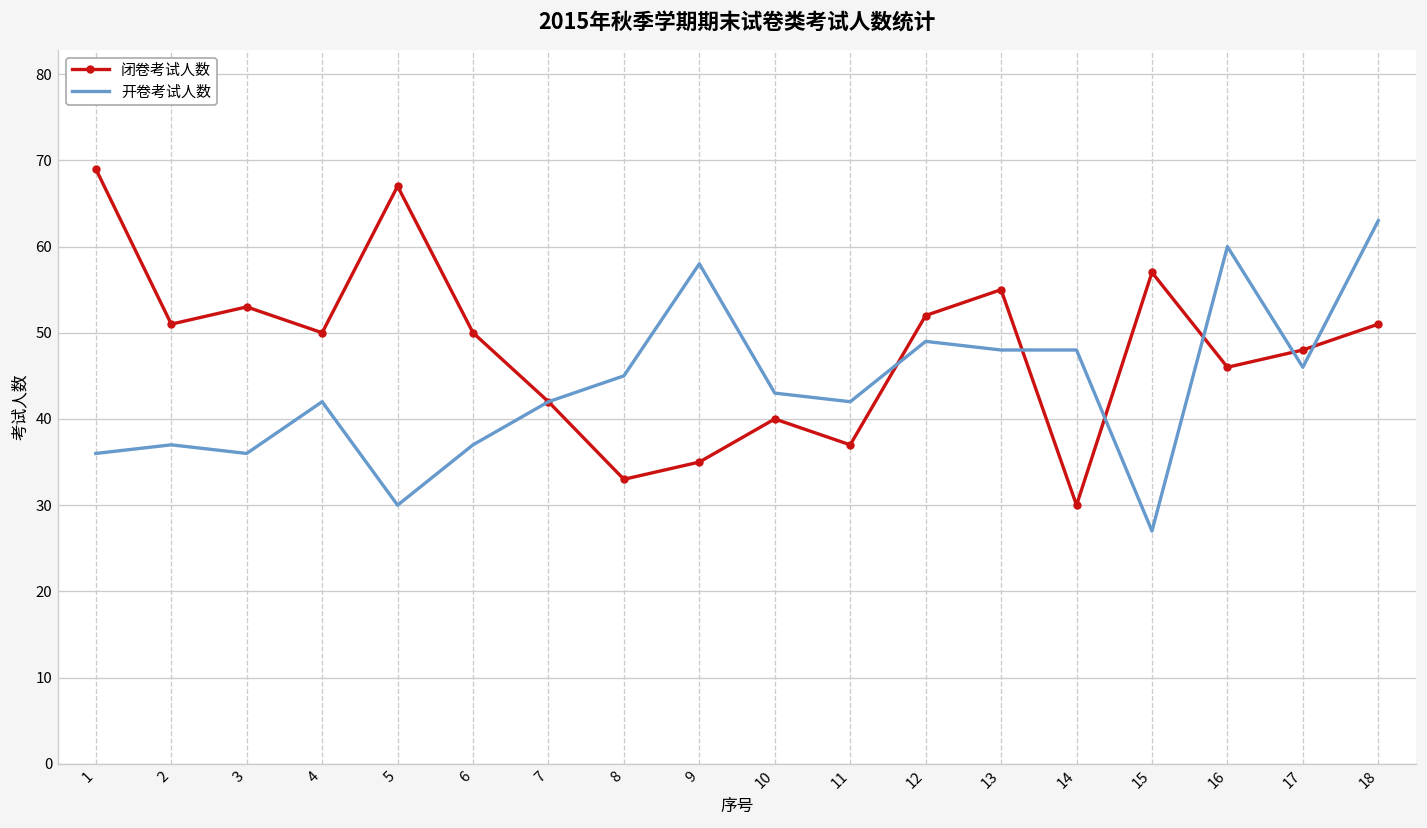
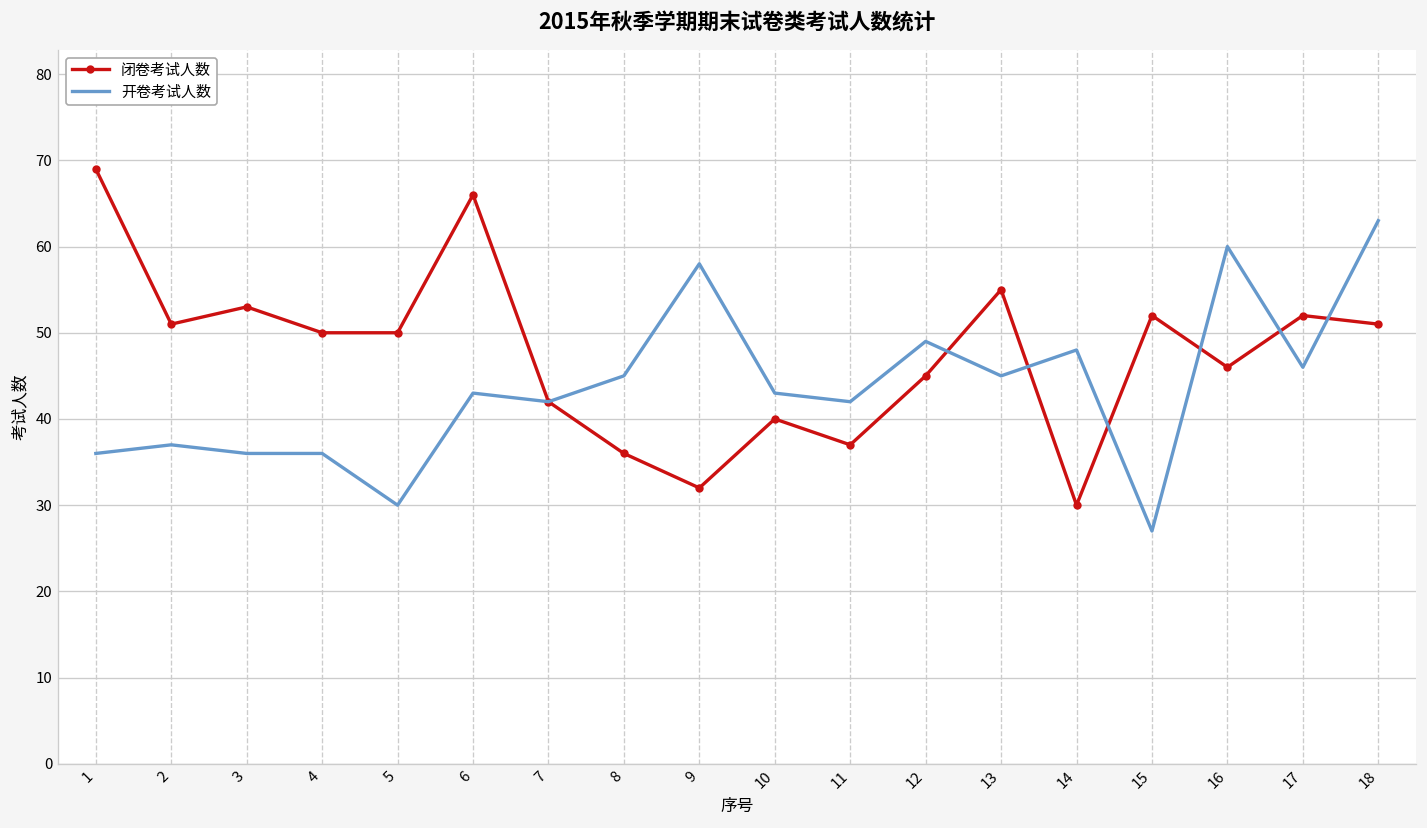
开卷考试人数, 4: 42 -> 36
闭卷考试人数, 5: 67 -> 50
闭卷考试人数, 6: 50 -> 66
开卷考试人数, 6: 37 -> 43
闭卷考试人数, 8: 33 -> 36
闭卷考试人数, 9: 35 -> 32
闭卷考试人数, 12: 52 -> 45
开卷考试人数, 13: 48 -> 45
闭卷考试人数, 15: 57 -> 52
闭卷考试人数, 17: 48 -> 52
